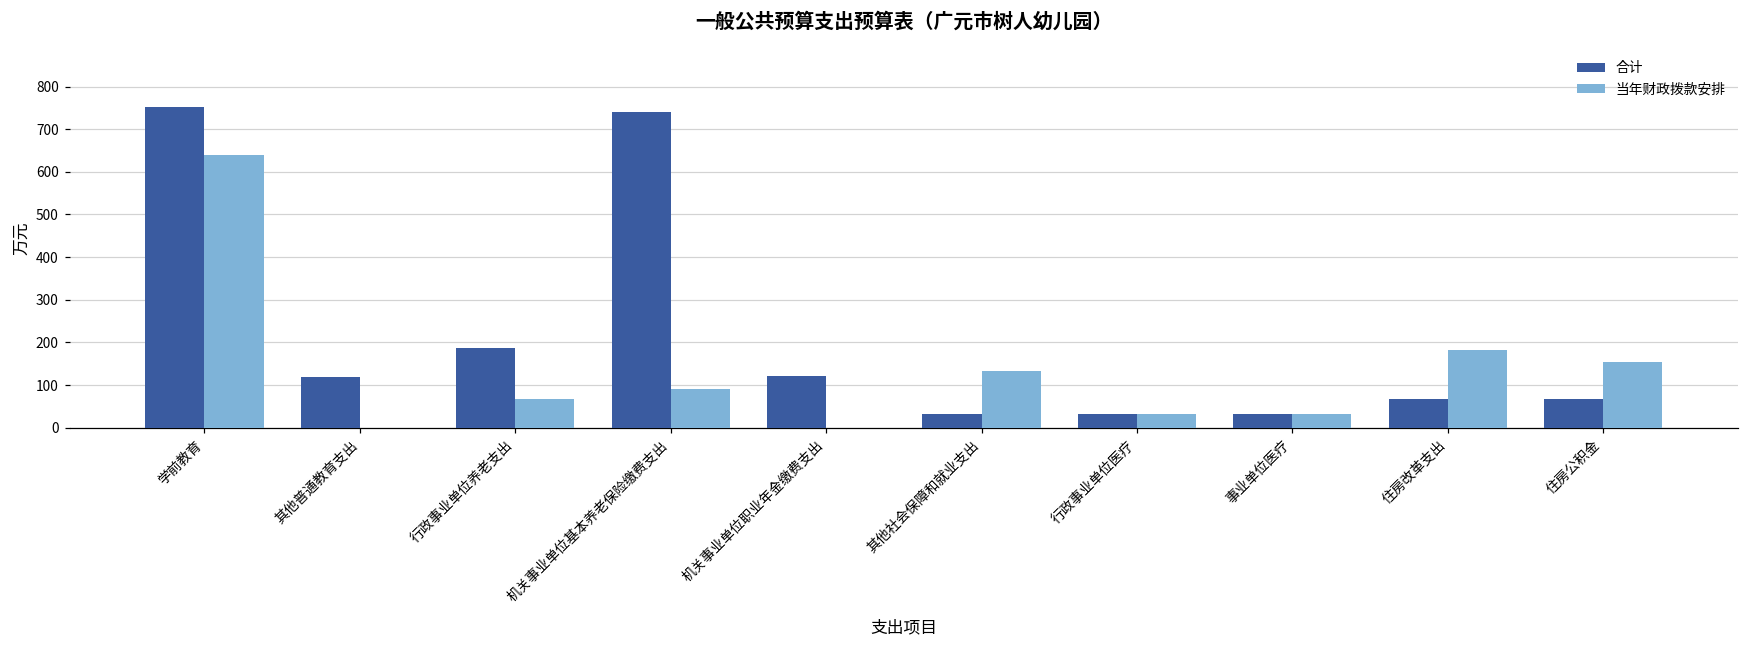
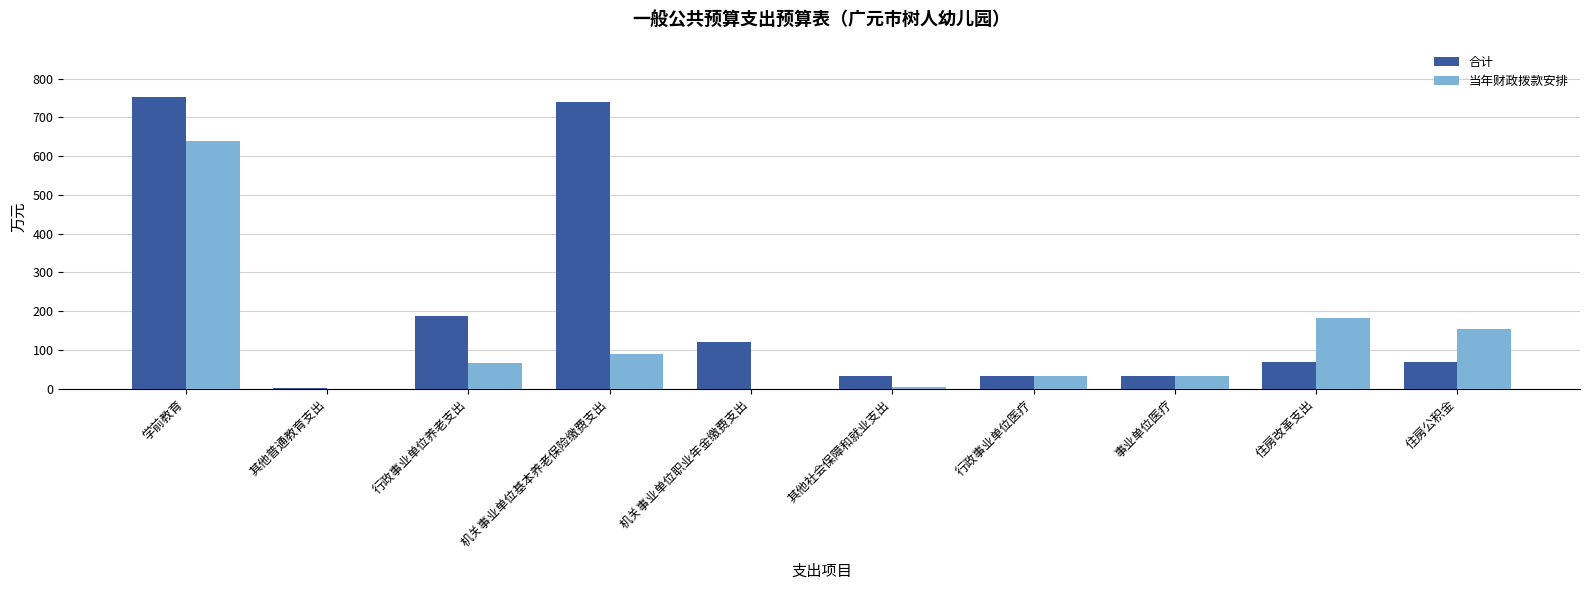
合计, 其他普通教育支出: 120 -> 0
当年财政拨款安排, 其他社会保障和就业支出: 130 -> 0
